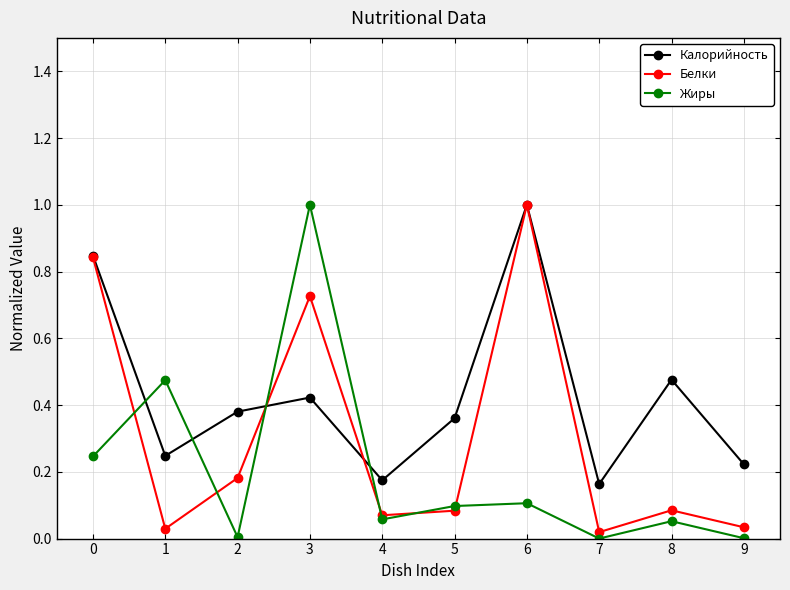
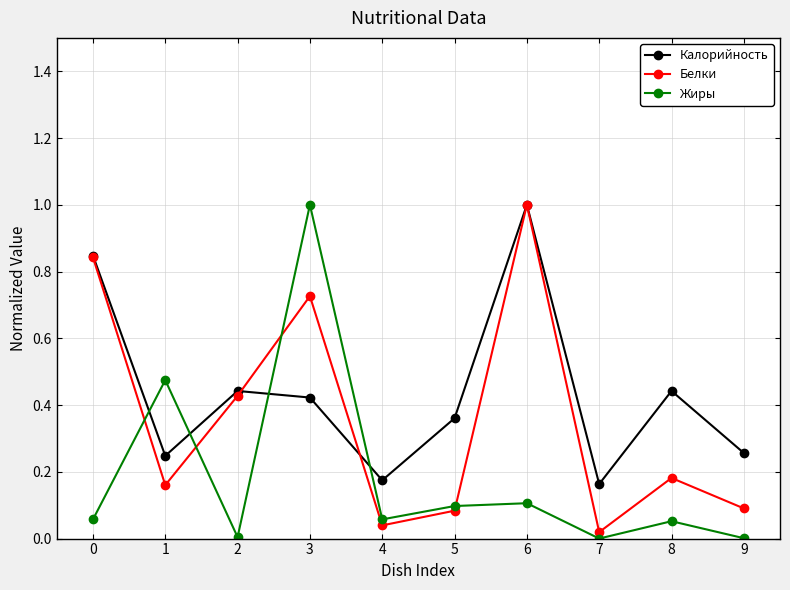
Жиры, 0: 0.25 -> 0.06
Белки, 1: 0.03 -> 0.16
Калорийность, 2: 0.38 -> 0.44
Белки, 2: 0.18 -> 0.43
Белки, 4: 0.07 -> 0.04
Калорийность, 8: 0.48 -> 0.44
Белки, 8: 0.08 -> 0.18
Калорийность, 9: 0.22 -> 0.26
Белки, 9: 0.03 -> 0.09
